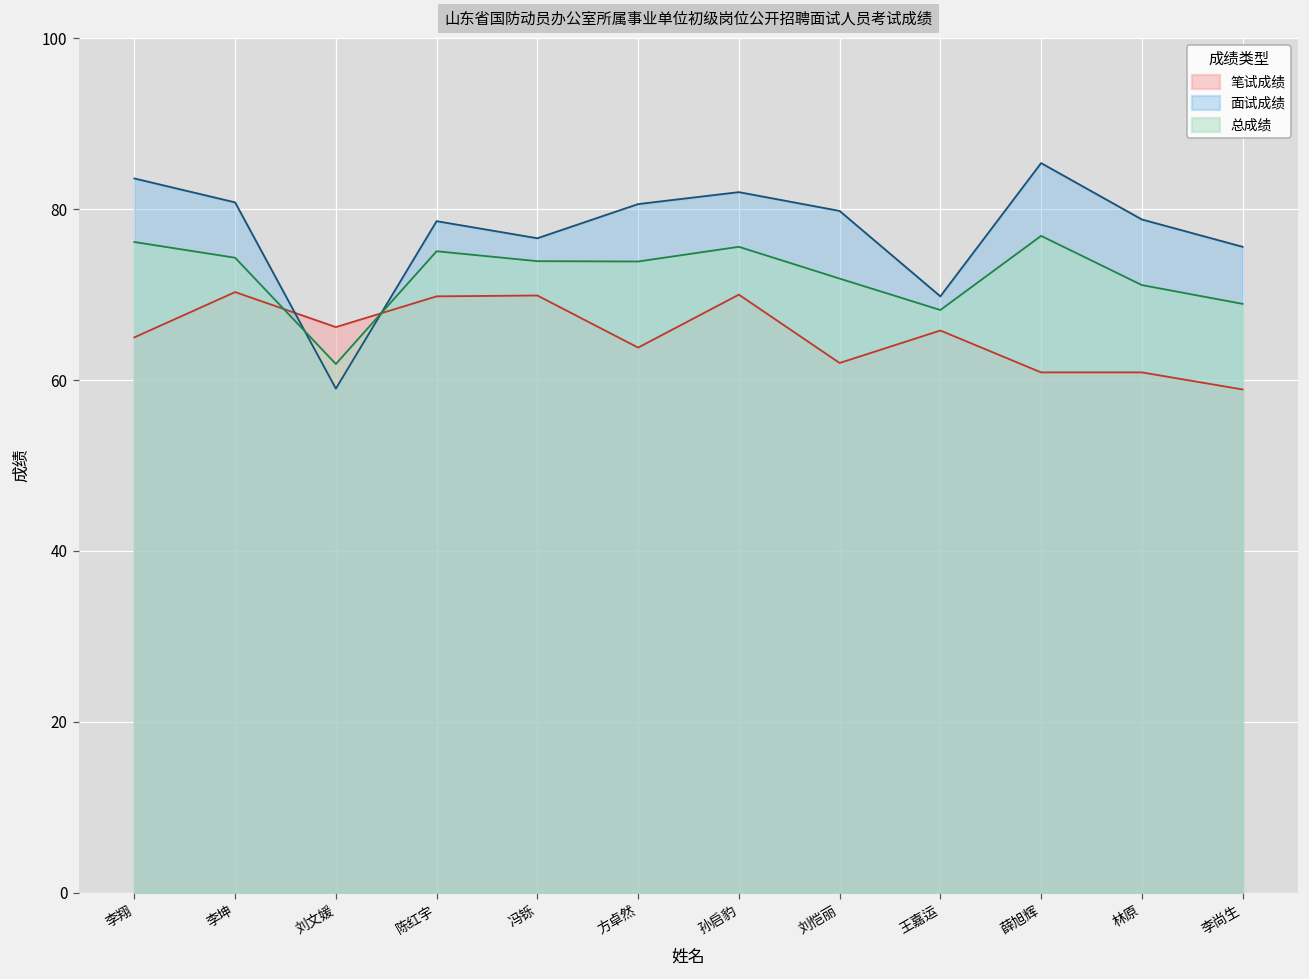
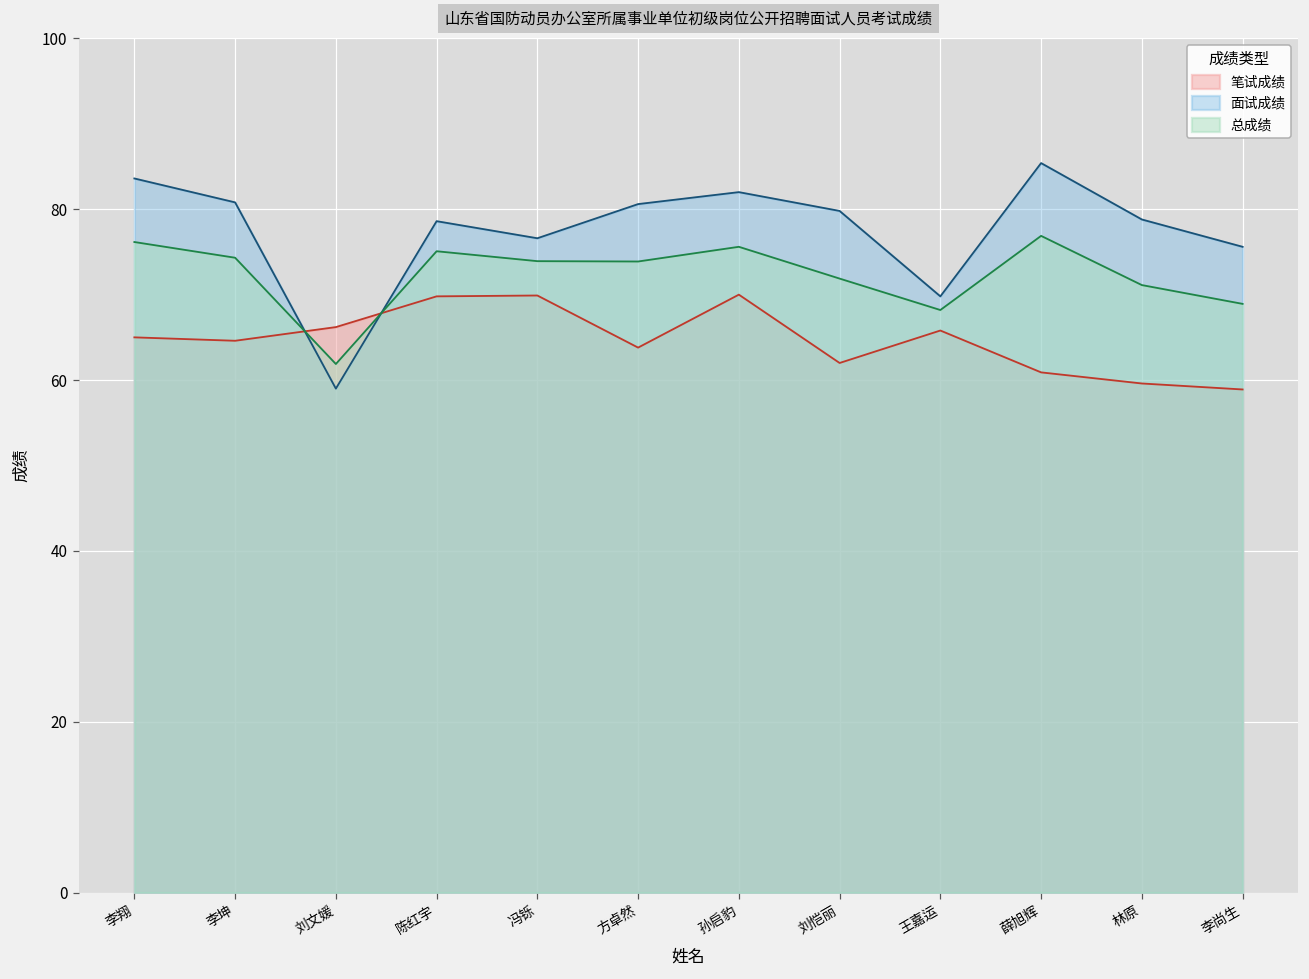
笔试成绩, 李坤: 70 -> 65
笔试成绩, 林原: 61 -> 60
